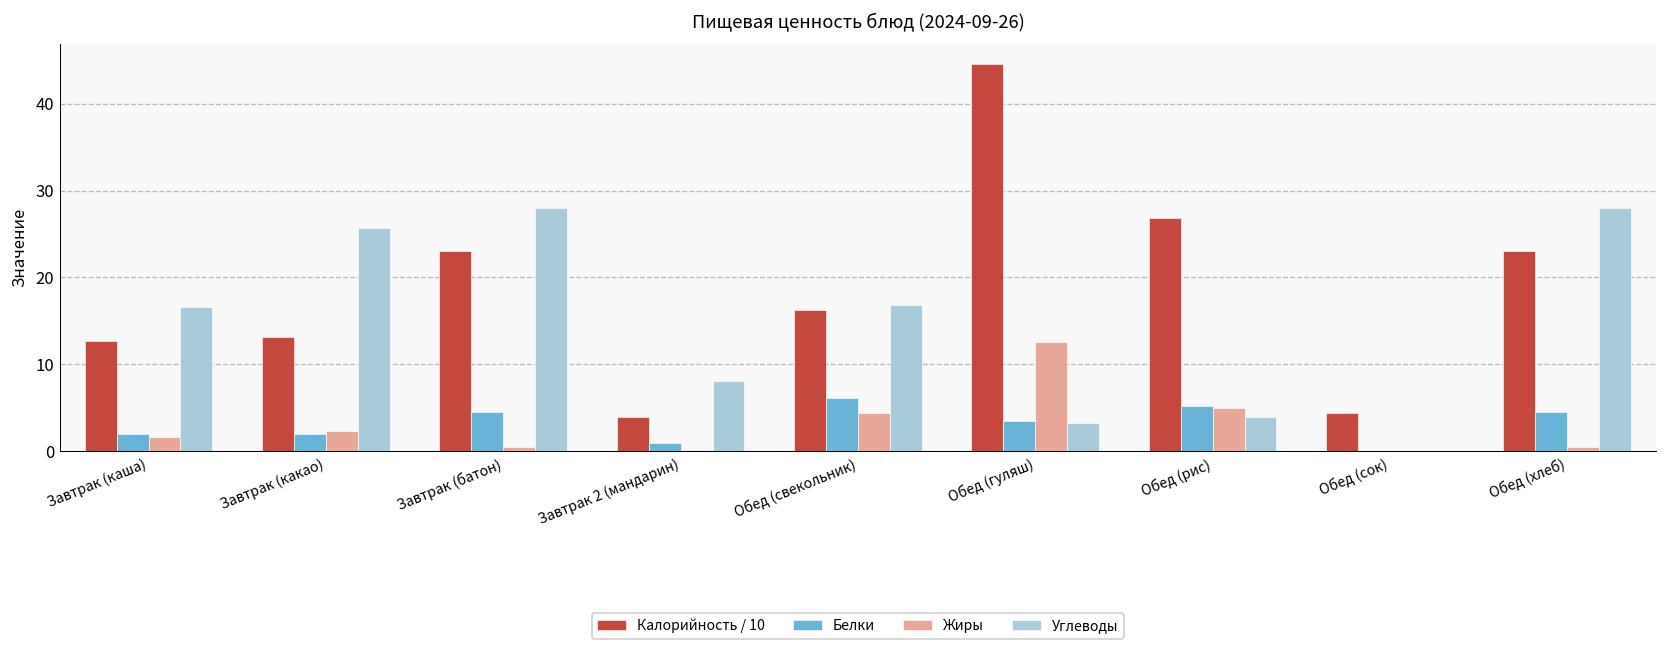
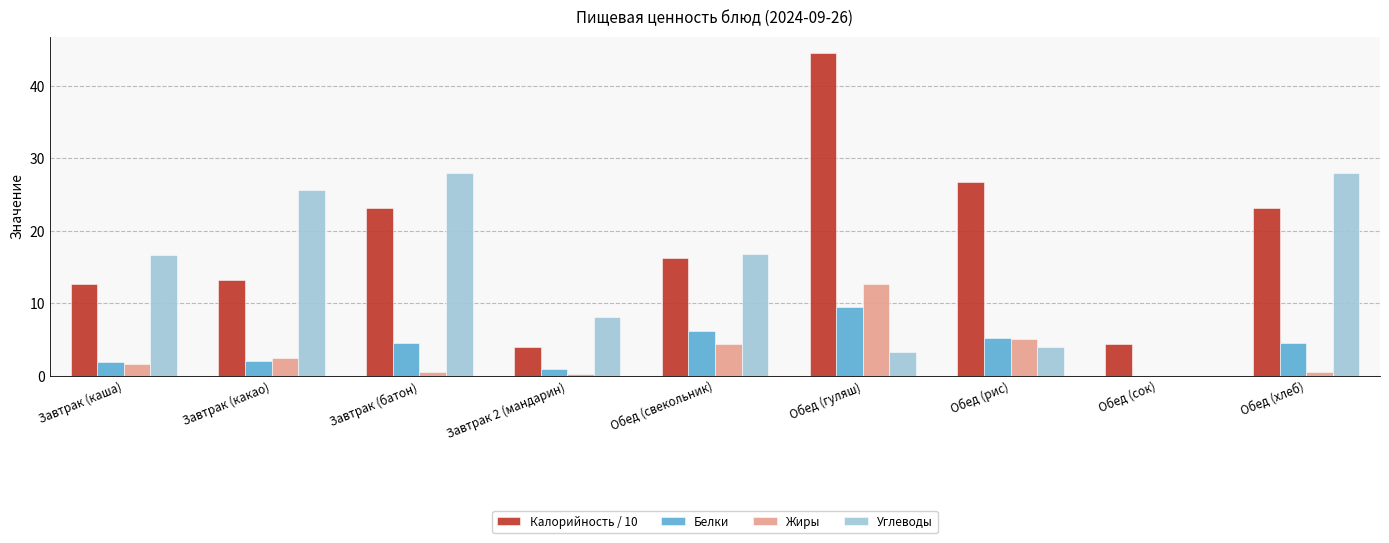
Белки, Обед (гуляш): 4 -> 9
